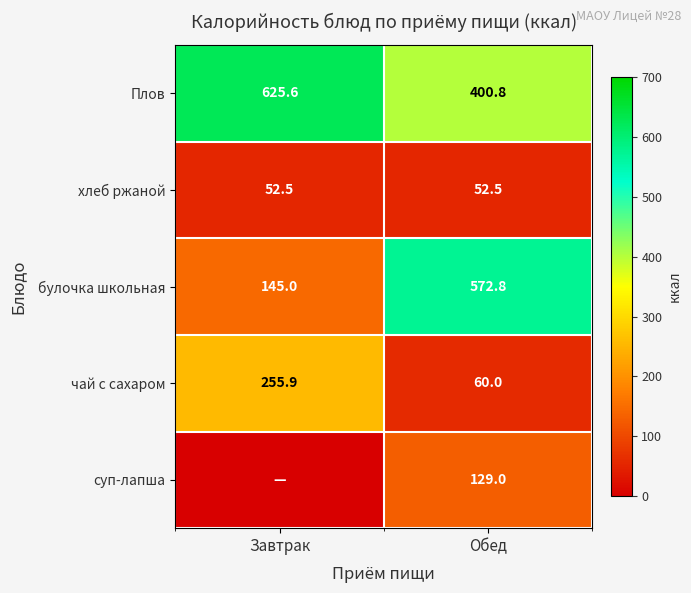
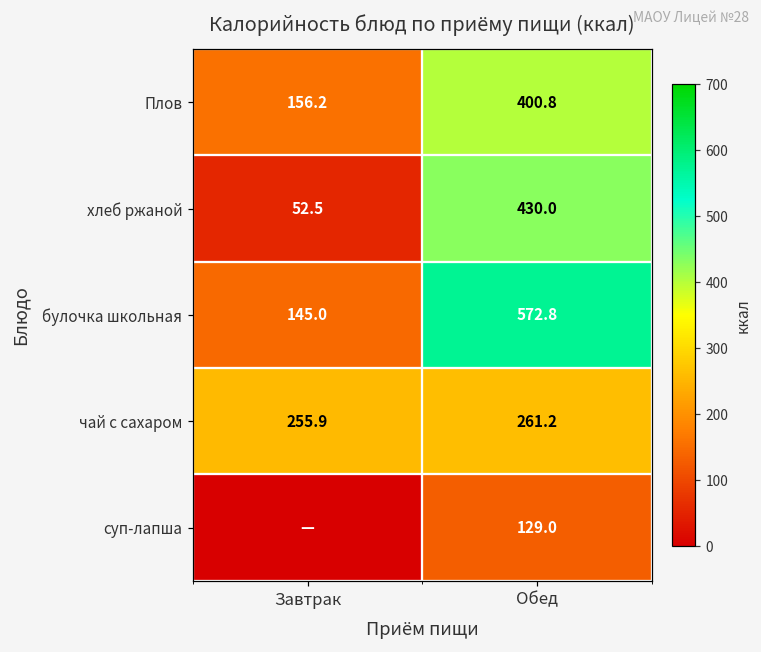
Плов, Завтрак: 625.6 -> 156.2
хлеб ржаной, Обед: 52.5 -> 430.0
чай с сахаром, Обед: 60.0 -> 261.2
